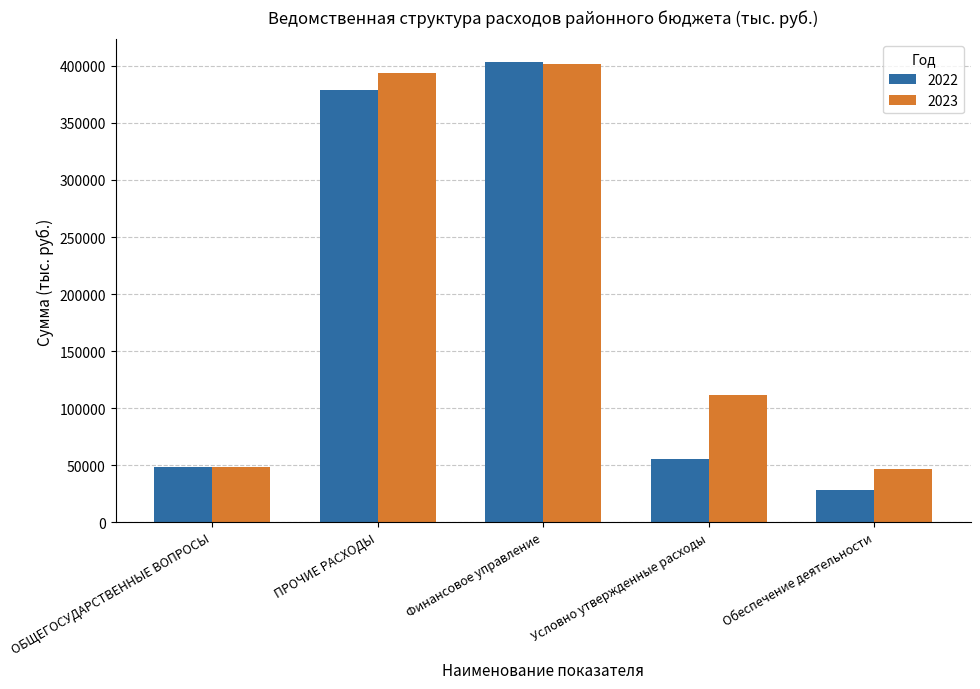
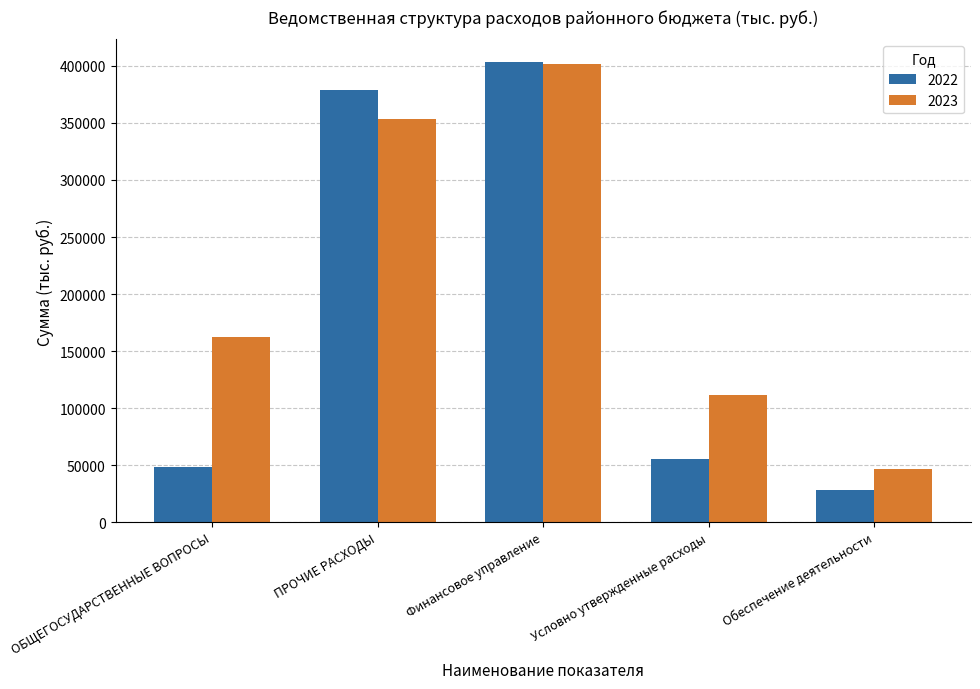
2023, ОБЩЕГОСУДАРСТВЕННЫЕ ВОПРОСЫ: 48000 -> 162000
2023, ПРОЧИЕ РАСХОДЫ: 394000 -> 353000
